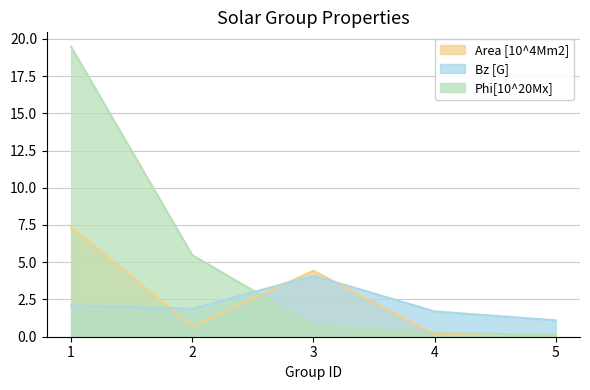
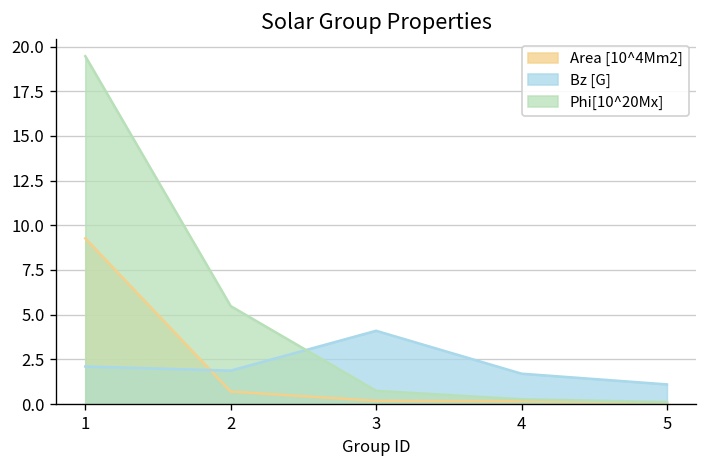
Area [10^4Mm2], 1: 7.4 -> 9.3
Area [10^4Mm2], 3: 4.4 -> 0.2
